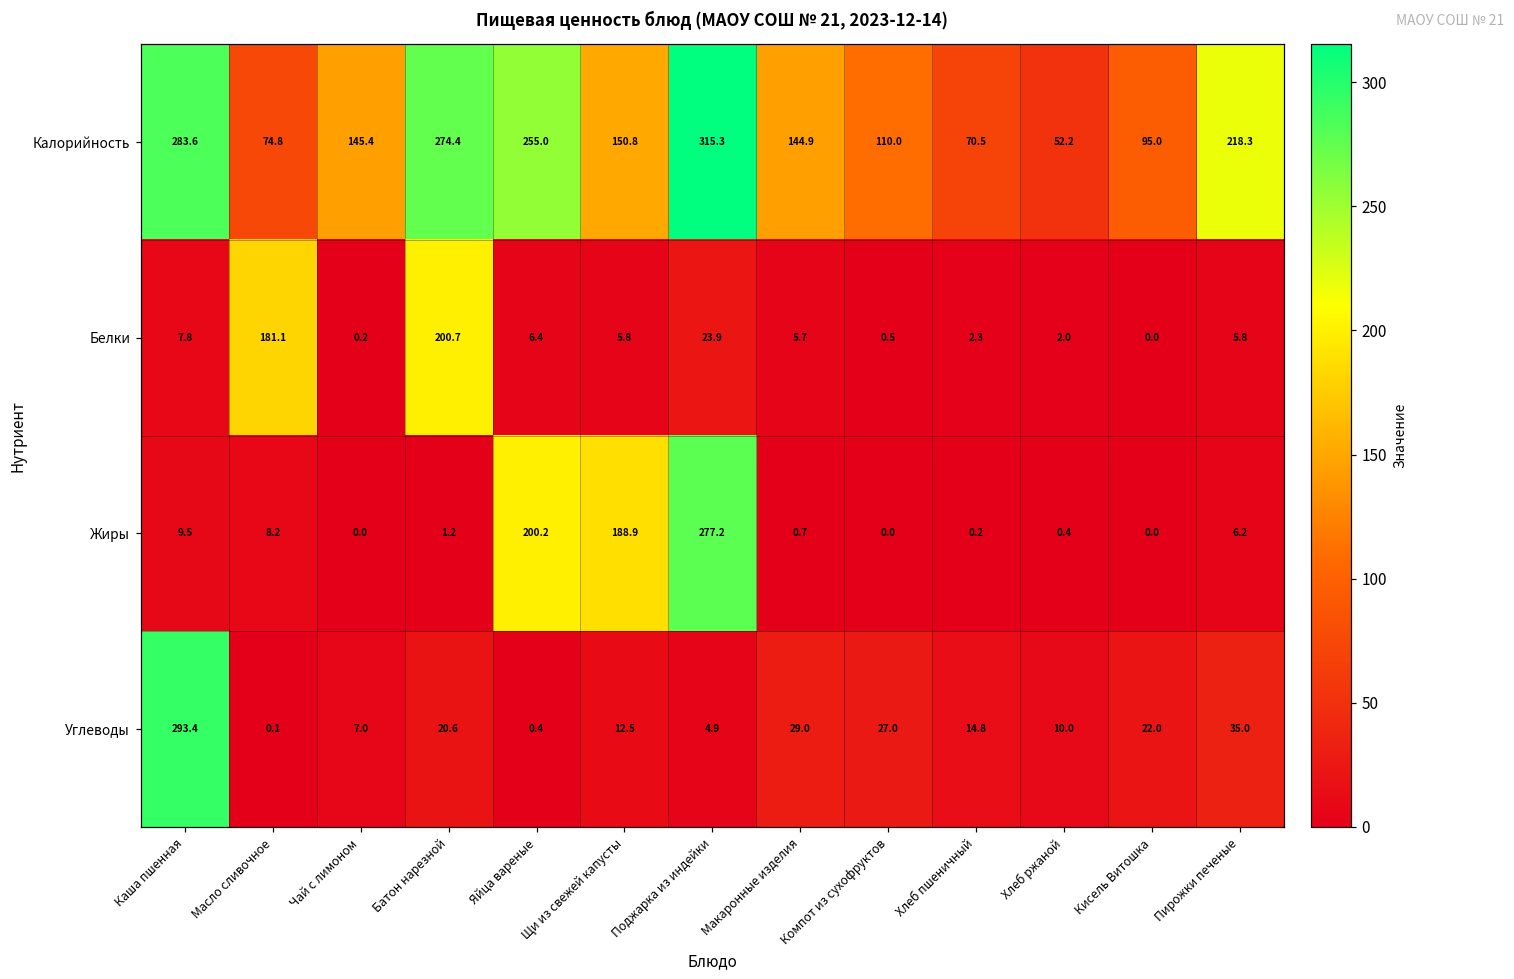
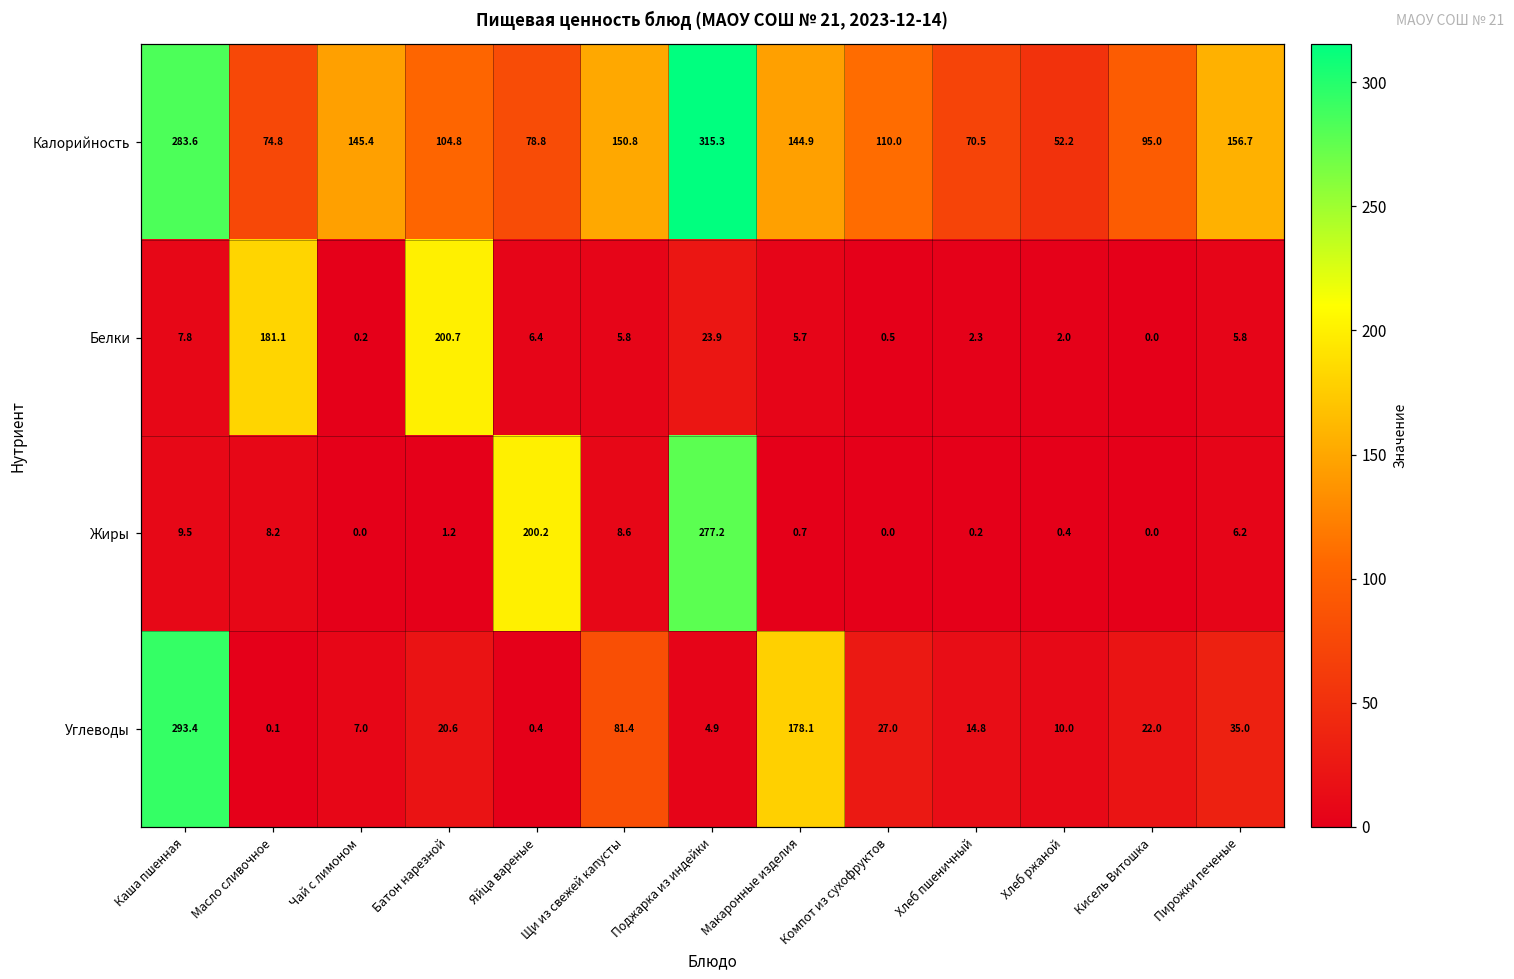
Калорийность, Батон нарезной: 274.4 -> 104.8
Калорийность, Яйца вареные: 255.0 -> 78.8
Калорийность, Пирожки печеные: 218.3 -> 156.7
Жиры, Щи из свежей капусты: 188.9 -> 8.6
Углеводы, Щи из свежей капусты: 12.5 -> 81.4
Углеводы, Макаронные изделия: 29.0 -> 178.1
